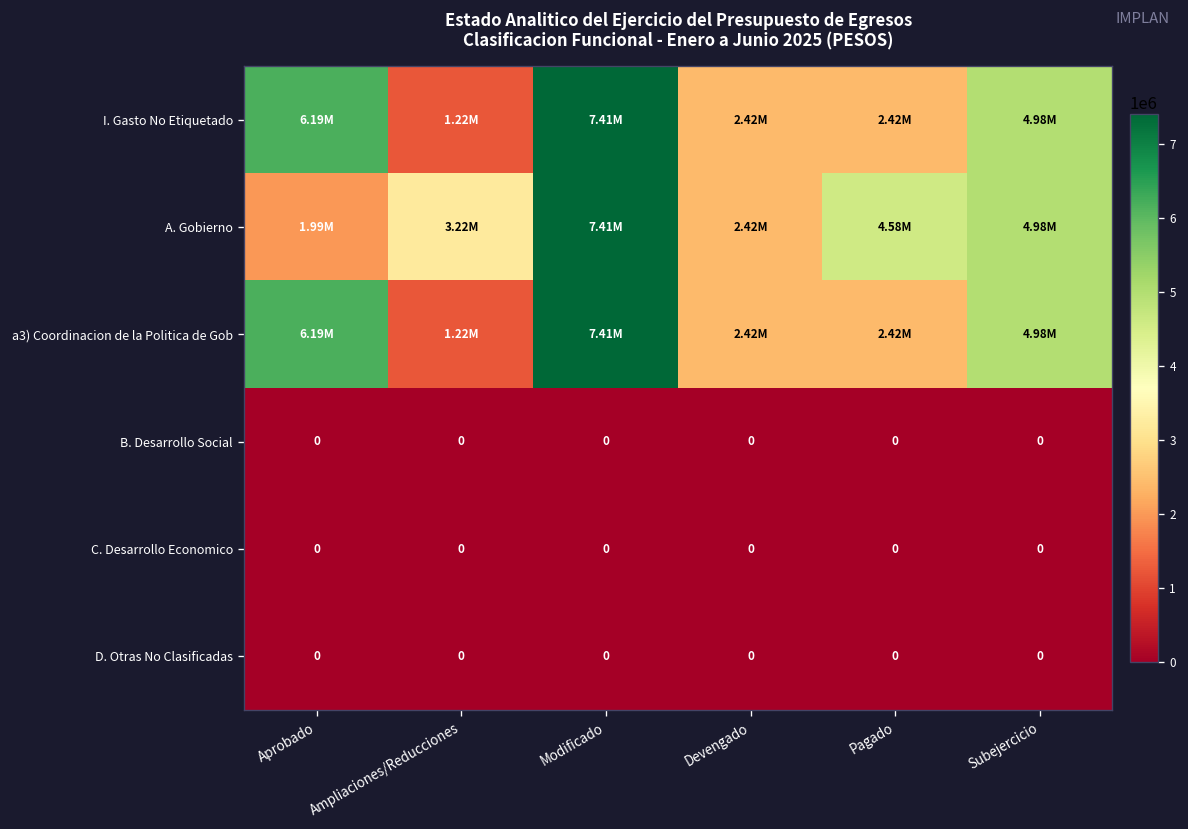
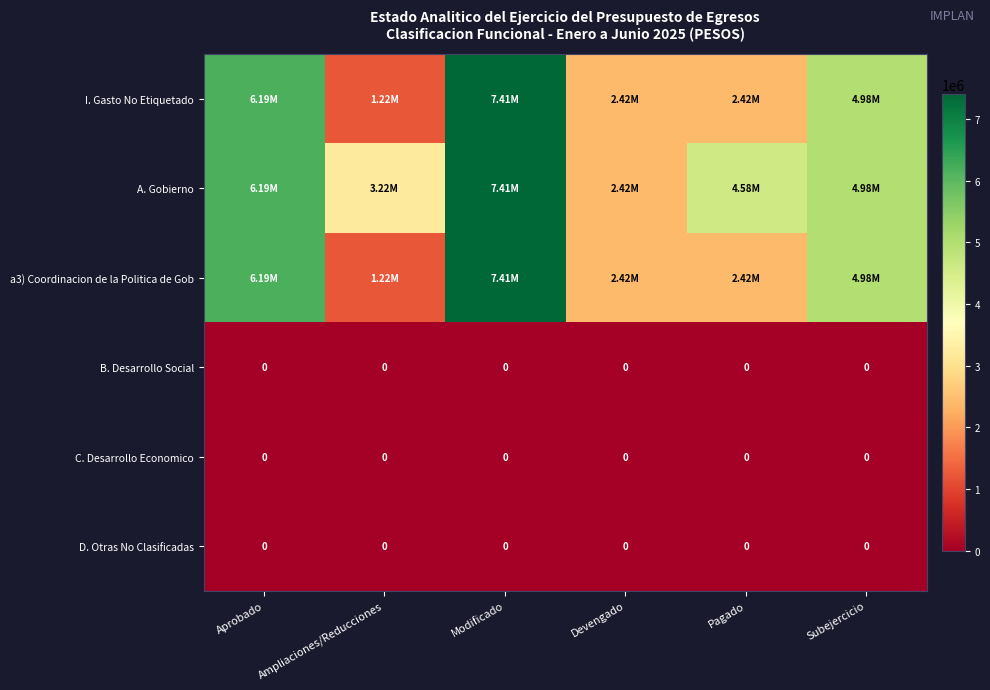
A. Gobierno, Aprobado: 1.99M -> 6.19M
